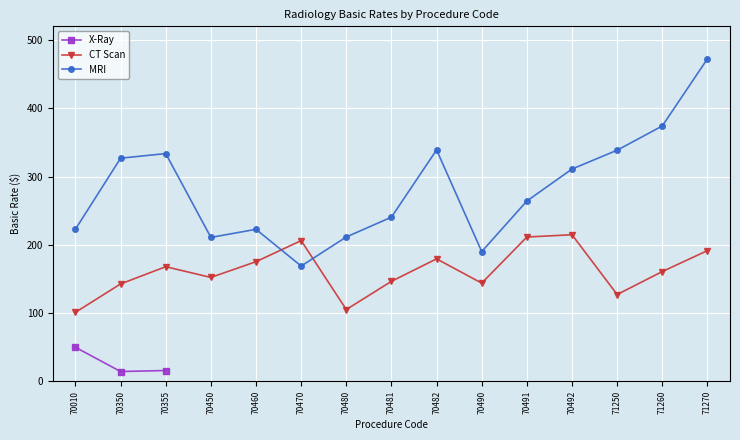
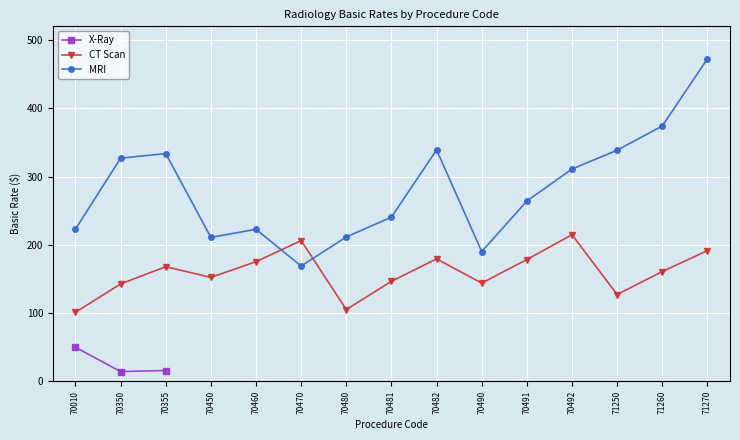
CT Scan, 70491: 210 -> 180
